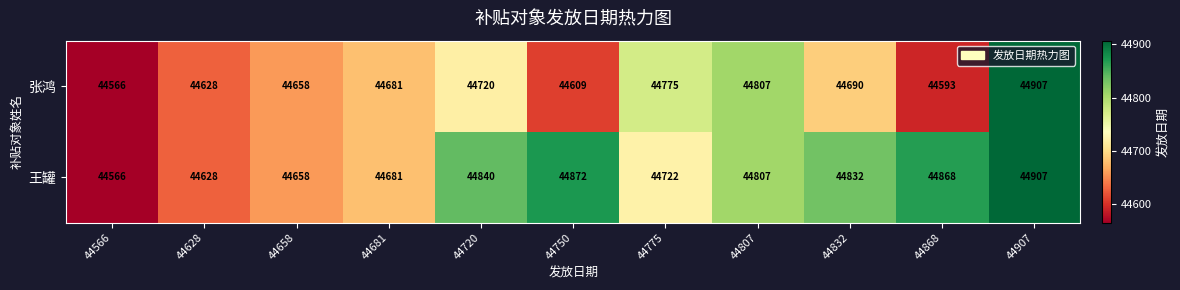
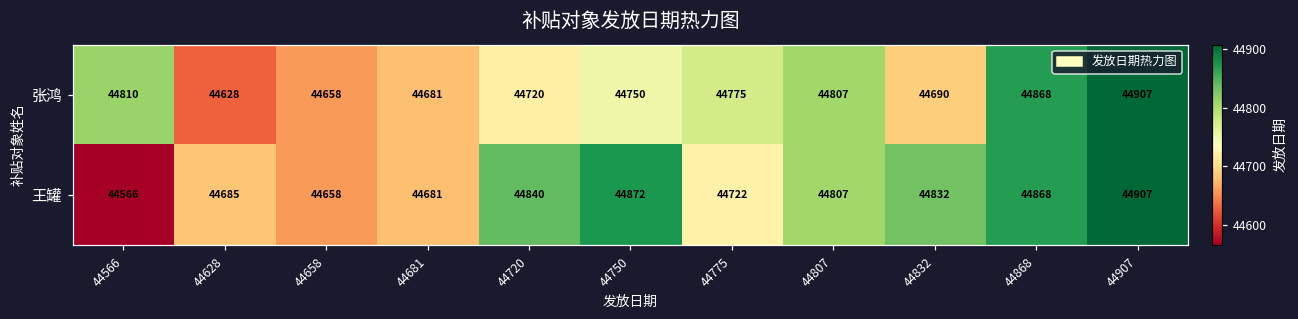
张鸿, 44566: 44566 -> 44810
张鸿, 44750: 44609 -> 44750
张鸿, 44868: 44593 -> 44868
王罐, 44628: 44628 -> 44685
